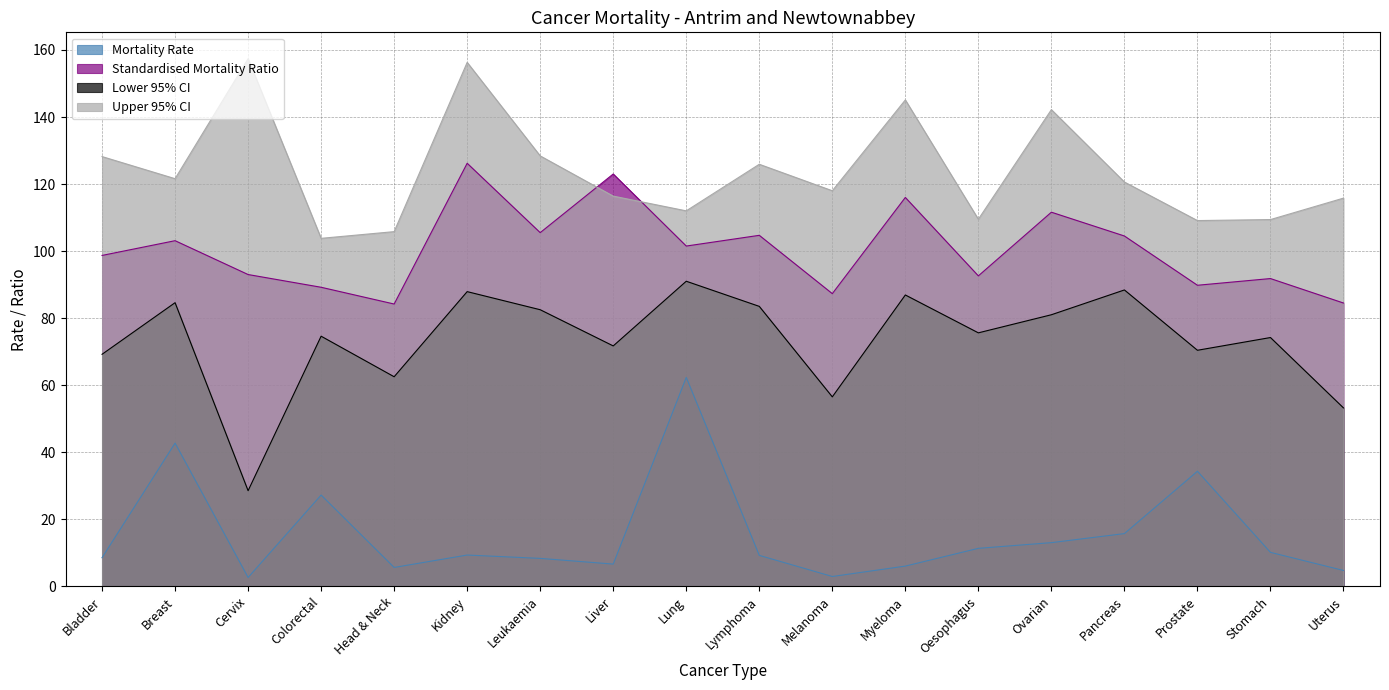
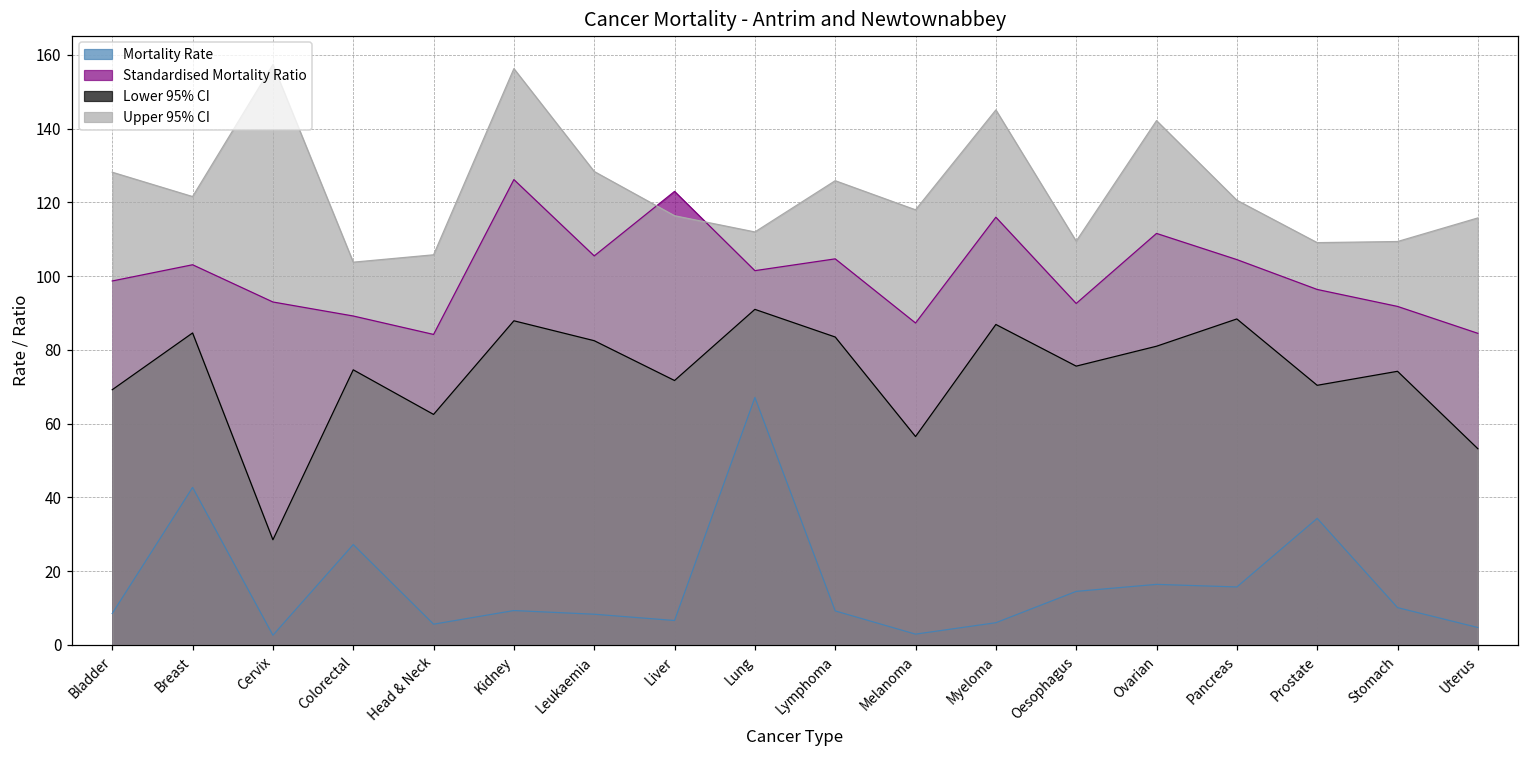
Mortality Rate, Lung: 62 -> 67
Mortality Rate, Oesophagus: 11 -> 15
Mortality Rate, Ovarian: 13 -> 16
Standardised Mortality Ratio, Prostate: 90 -> 96
